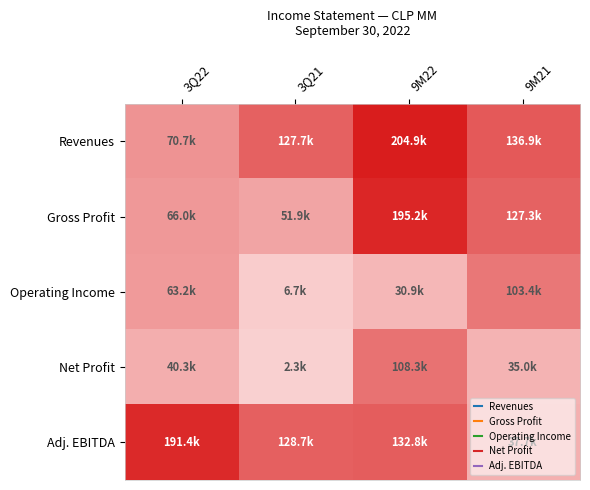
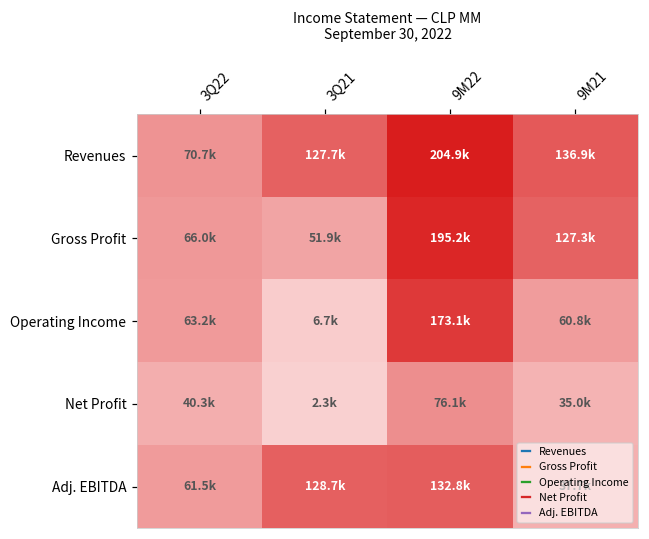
Operating Income, 9M22: 30.9k -> 173.1k
Operating Income, 9M21: 103.4k -> 60.8k
Net Profit, 9M22: 108.3k -> 76.1k
Adj. EBITDA, 3Q22: 191.4k -> 61.5k
